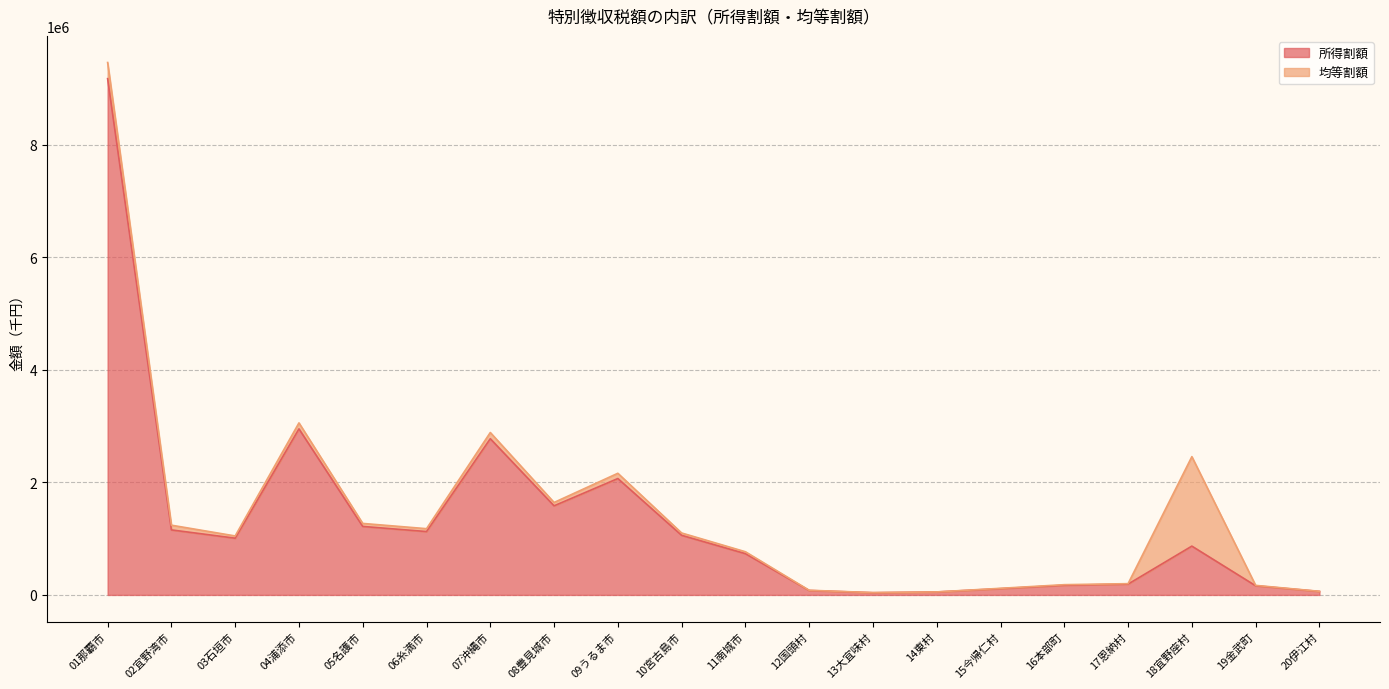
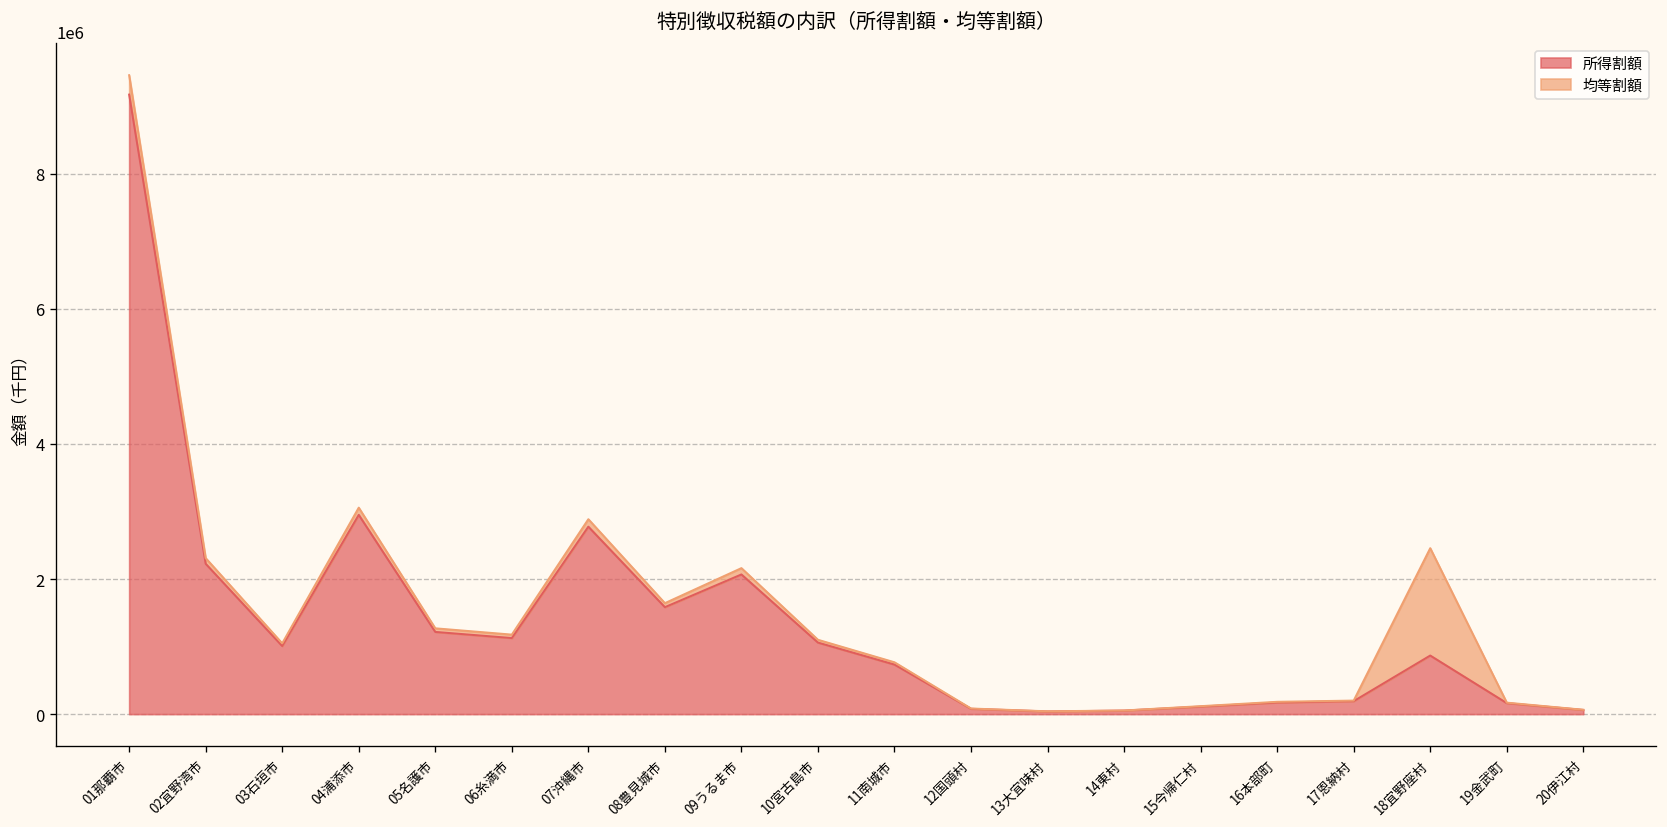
所得割額, 02宜野湾市: 1200000 -> 2200000
